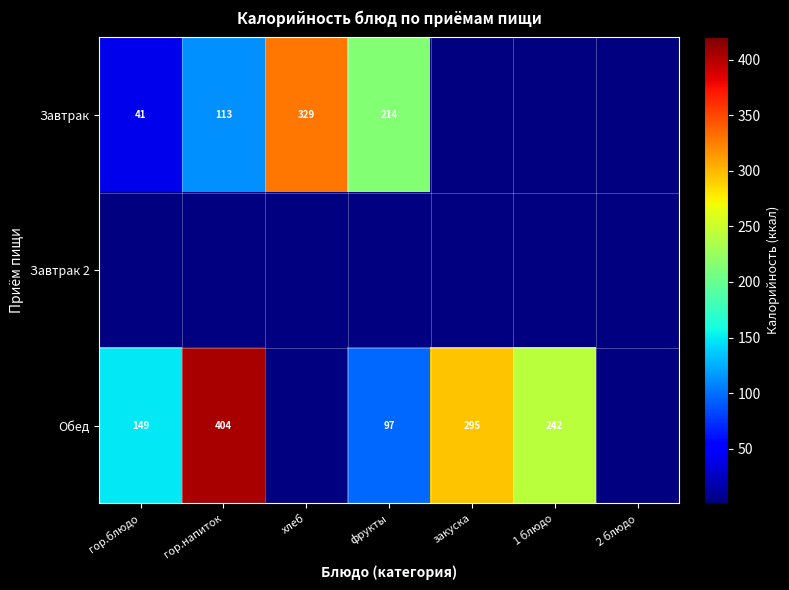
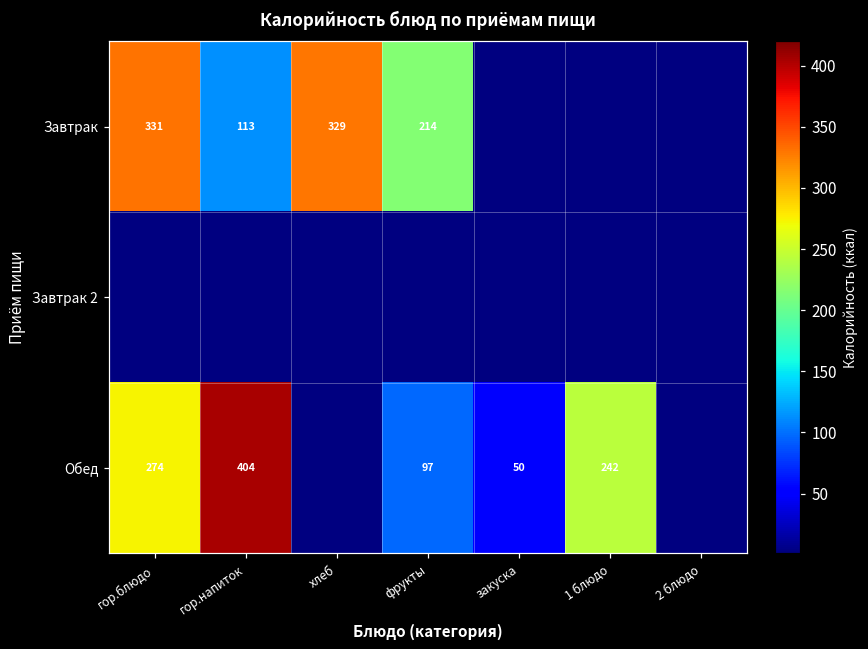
Завтрак, гор.блюдо: 41 -> 331
Обед, гор.блюдо: 149 -> 274
Обед, закуска: 295 -> 50
